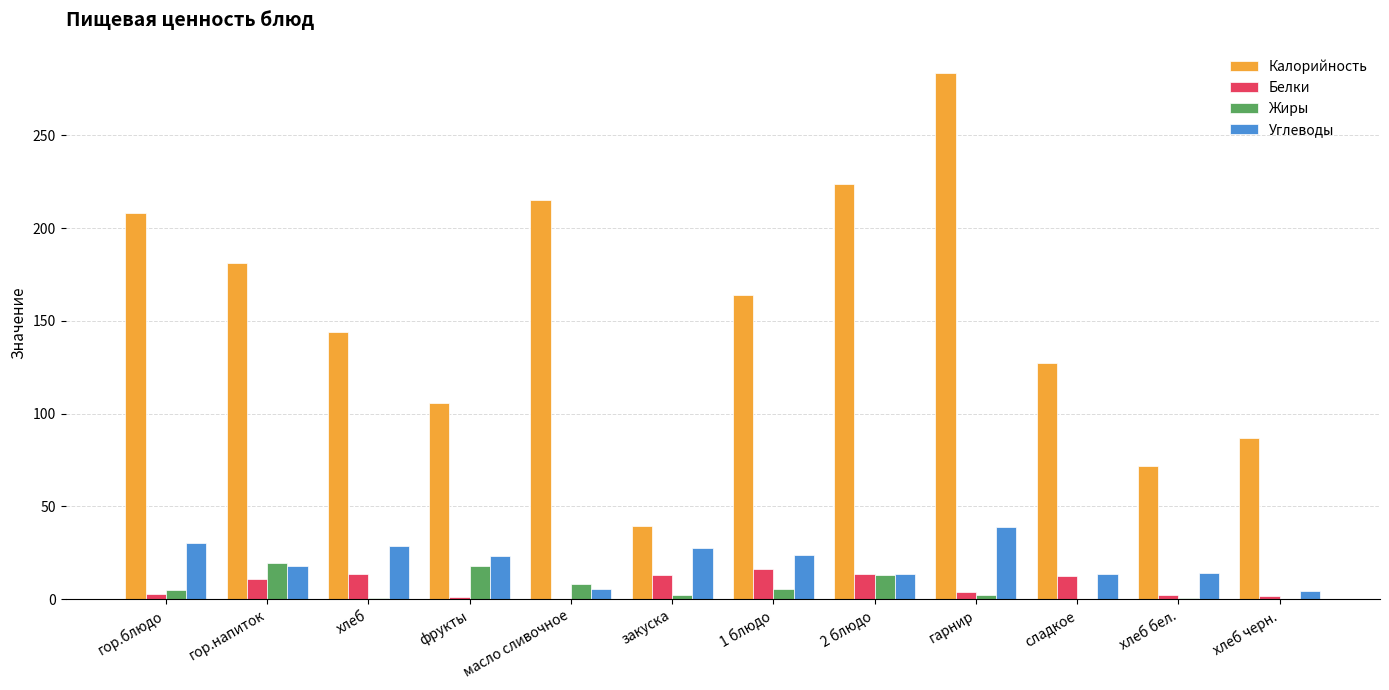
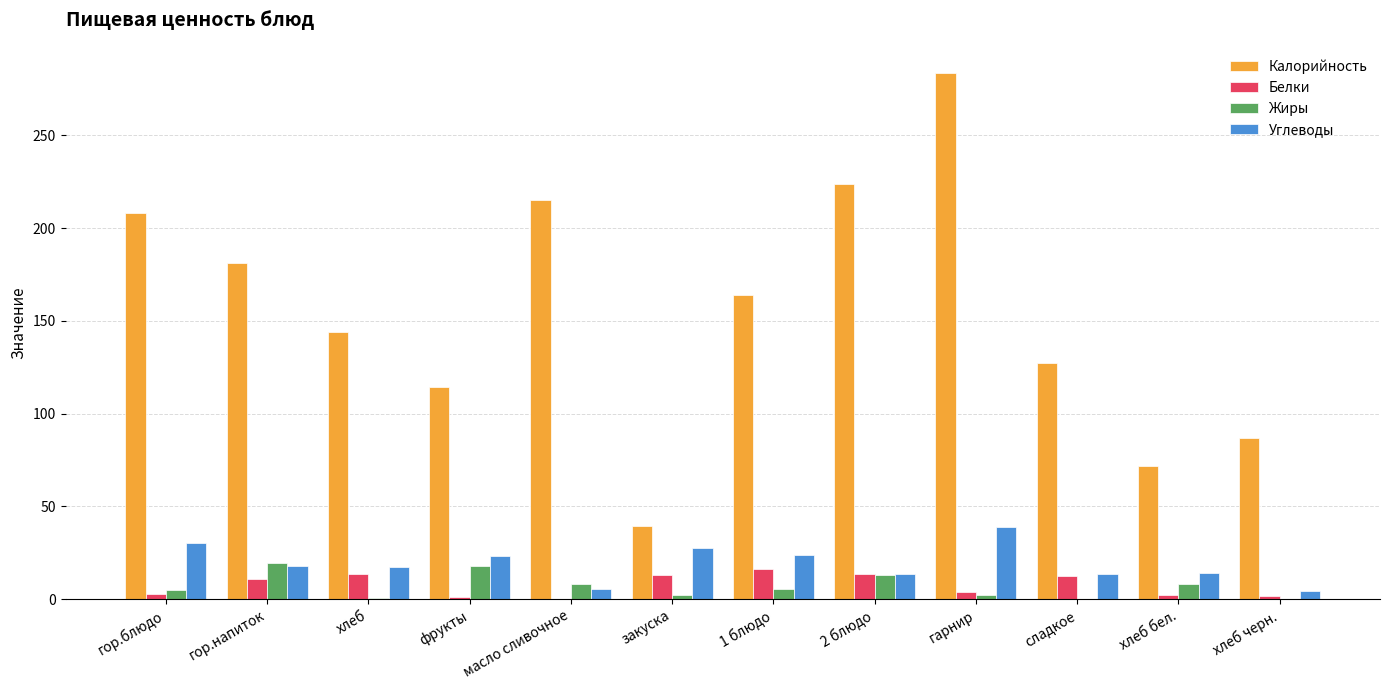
Углеводы, хлеб: 28 -> 17
Калорийность, фрукты: 106 -> 114
Жиры, хлеб бел.: 0 -> 8
